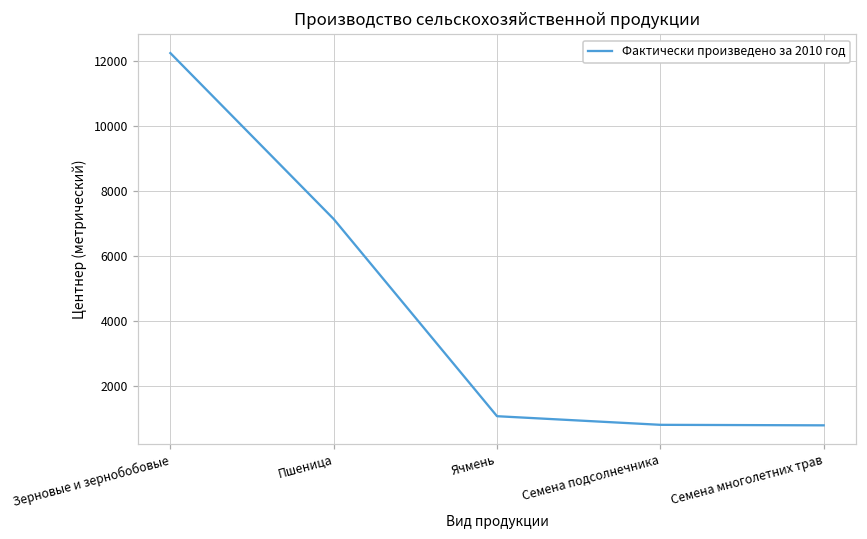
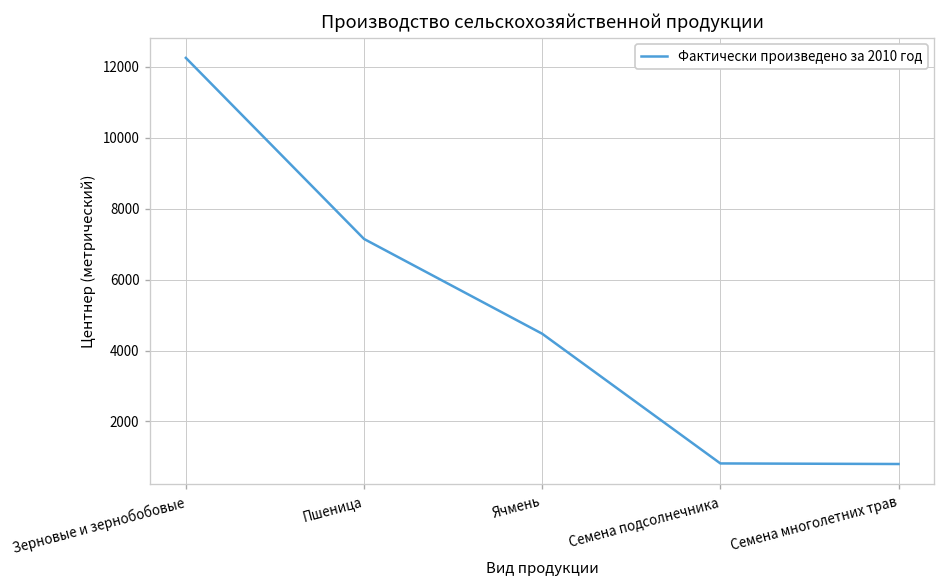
Ячмень: 1100 -> 4500
